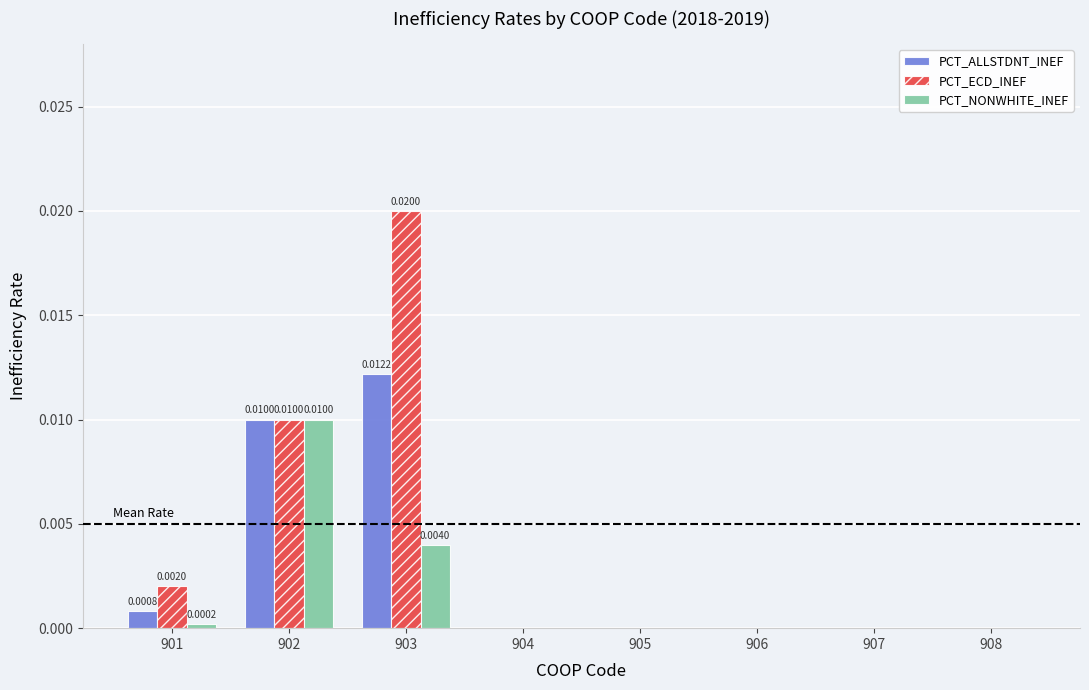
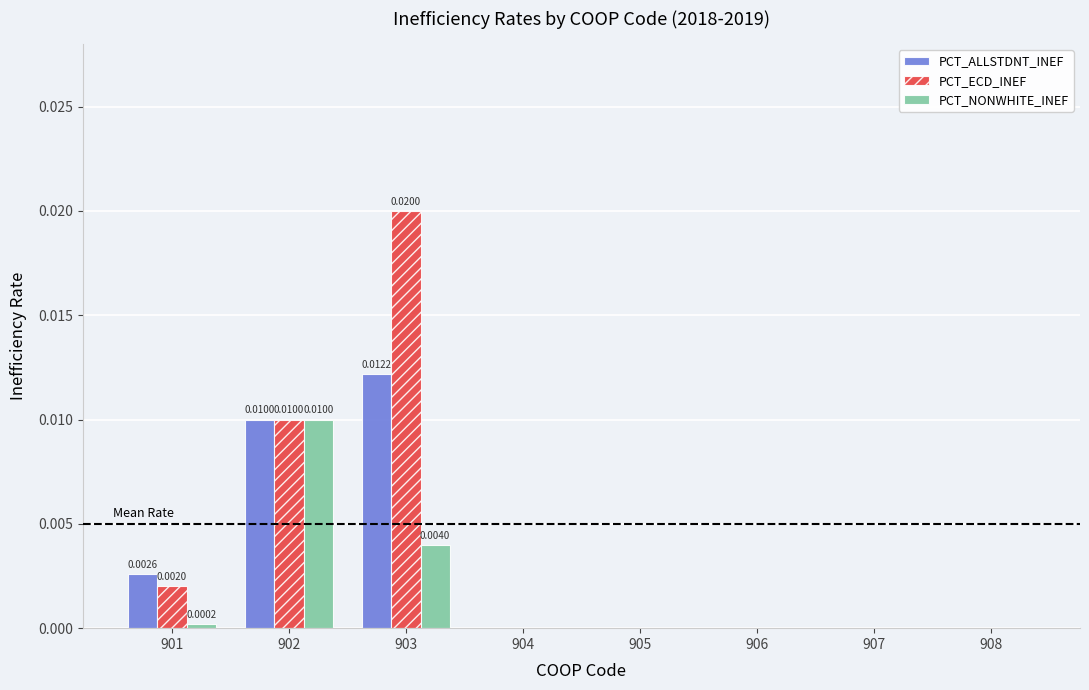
PCT_ALLSTDNT_INEF, 901: 0.0008 -> 0.0026
